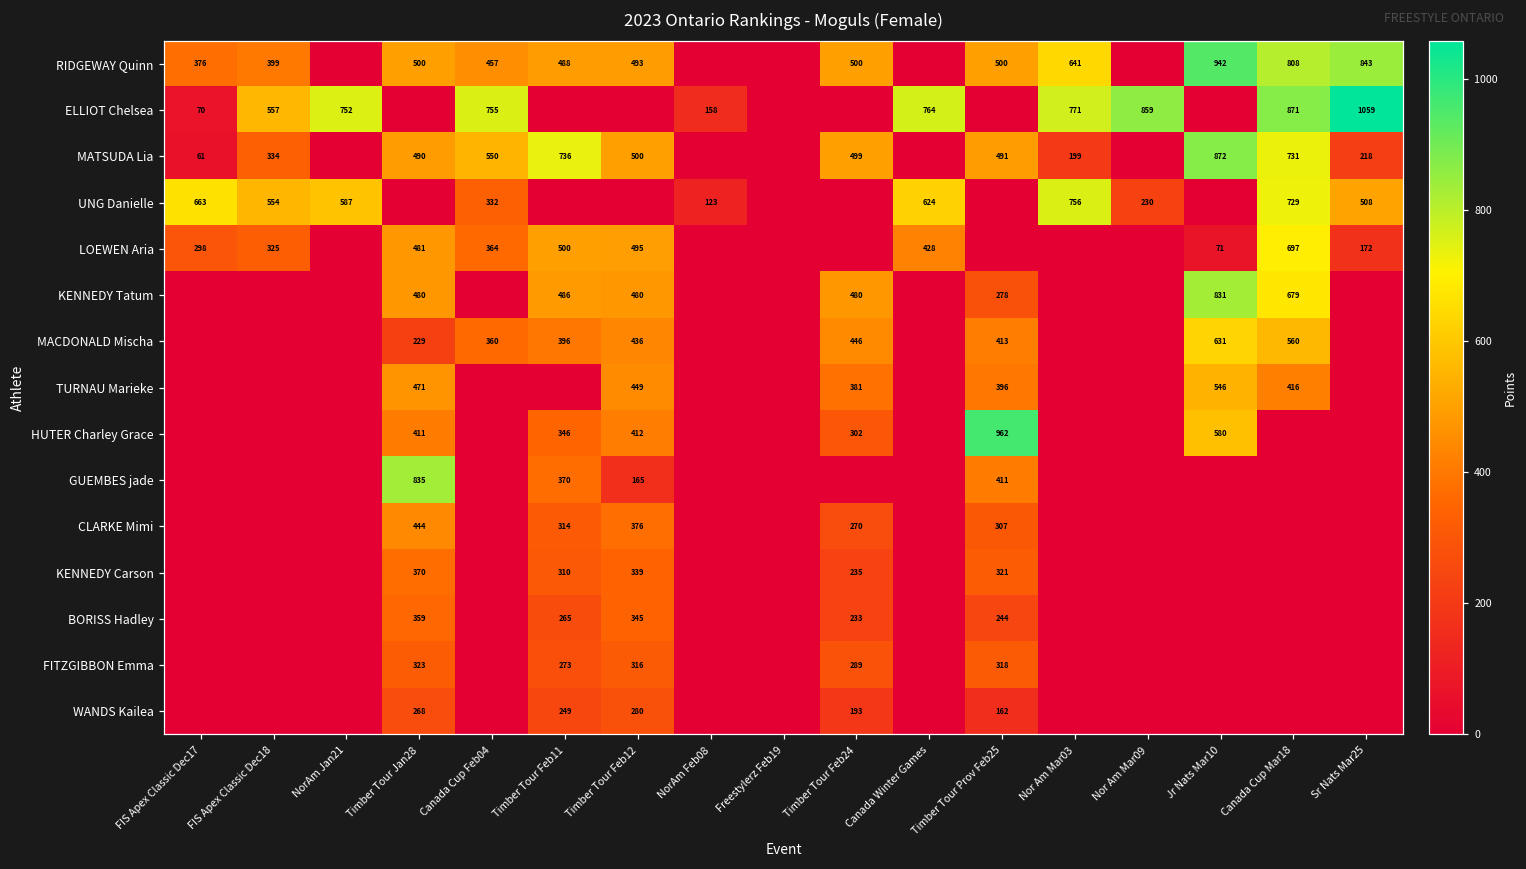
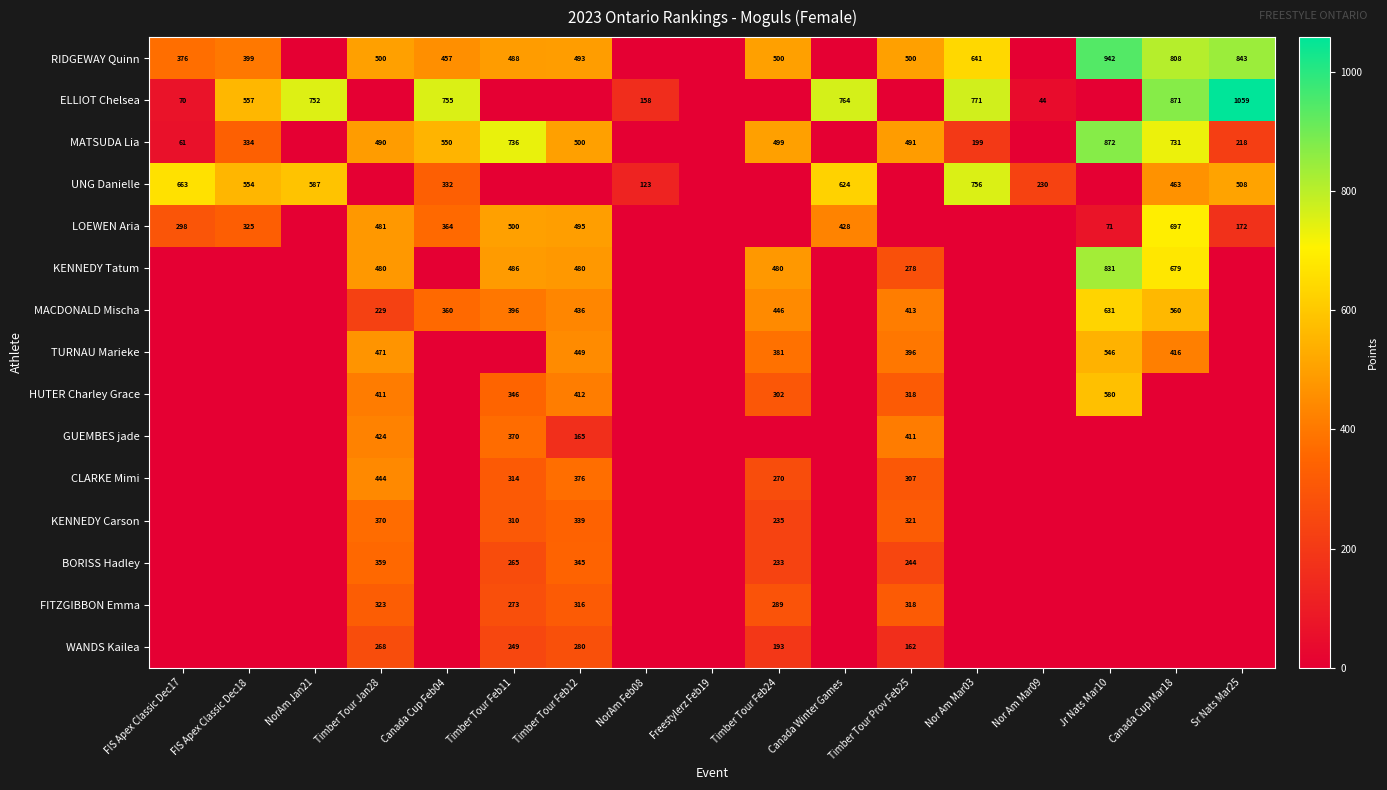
ELLIOT Chelsea, Nor Am Mar09: 859 -> 44
UNG Danielle, Canada Cup Mar18: 729 -> 463
HUTER Charley Grace, Timber Tour Prov Feb25: 962 -> 318
GUEMBES jade, Timber Tour Jan28: 835 -> 424
